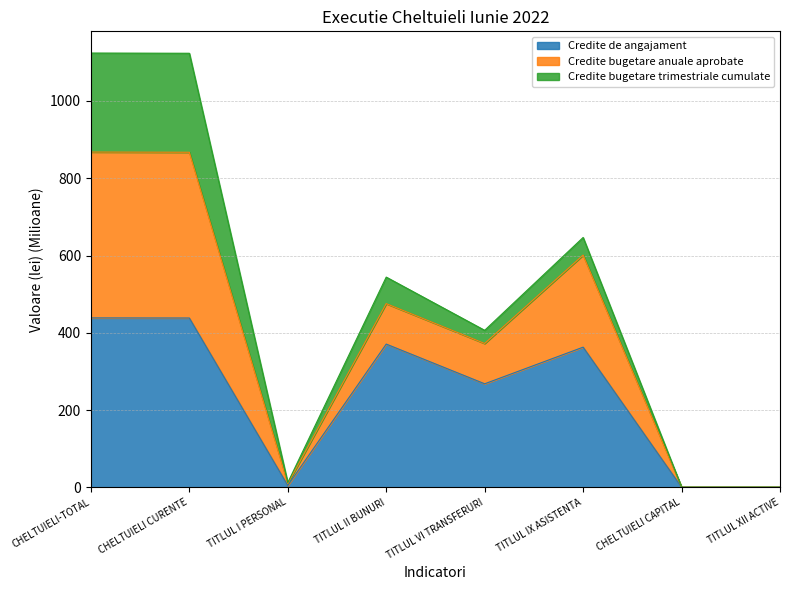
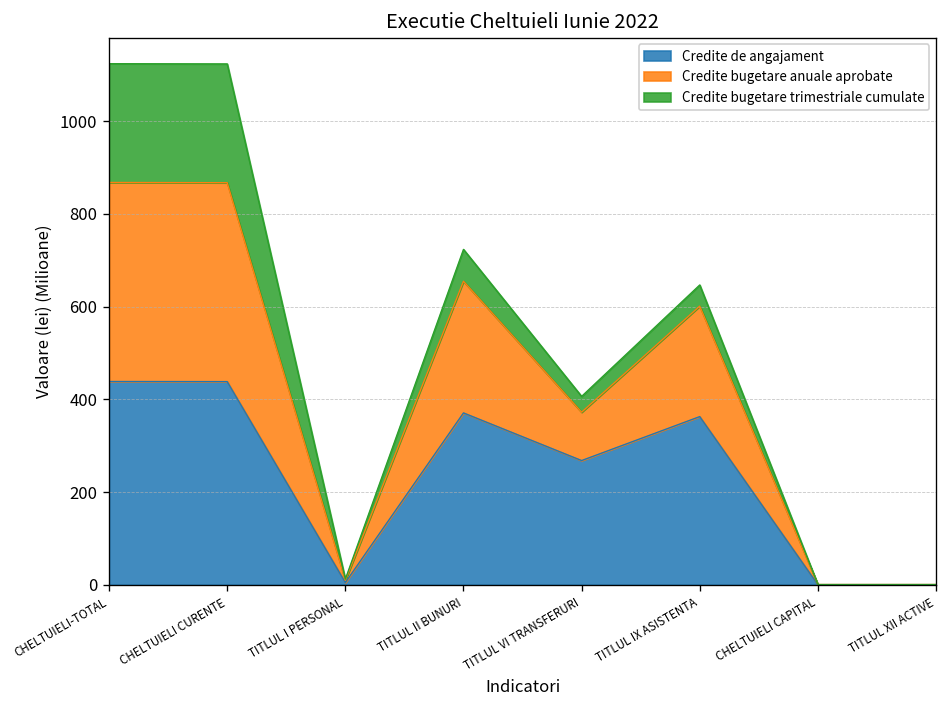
Credite bugetare anuale aprobate, TITLUL II BUNURI: 100 -> 280
